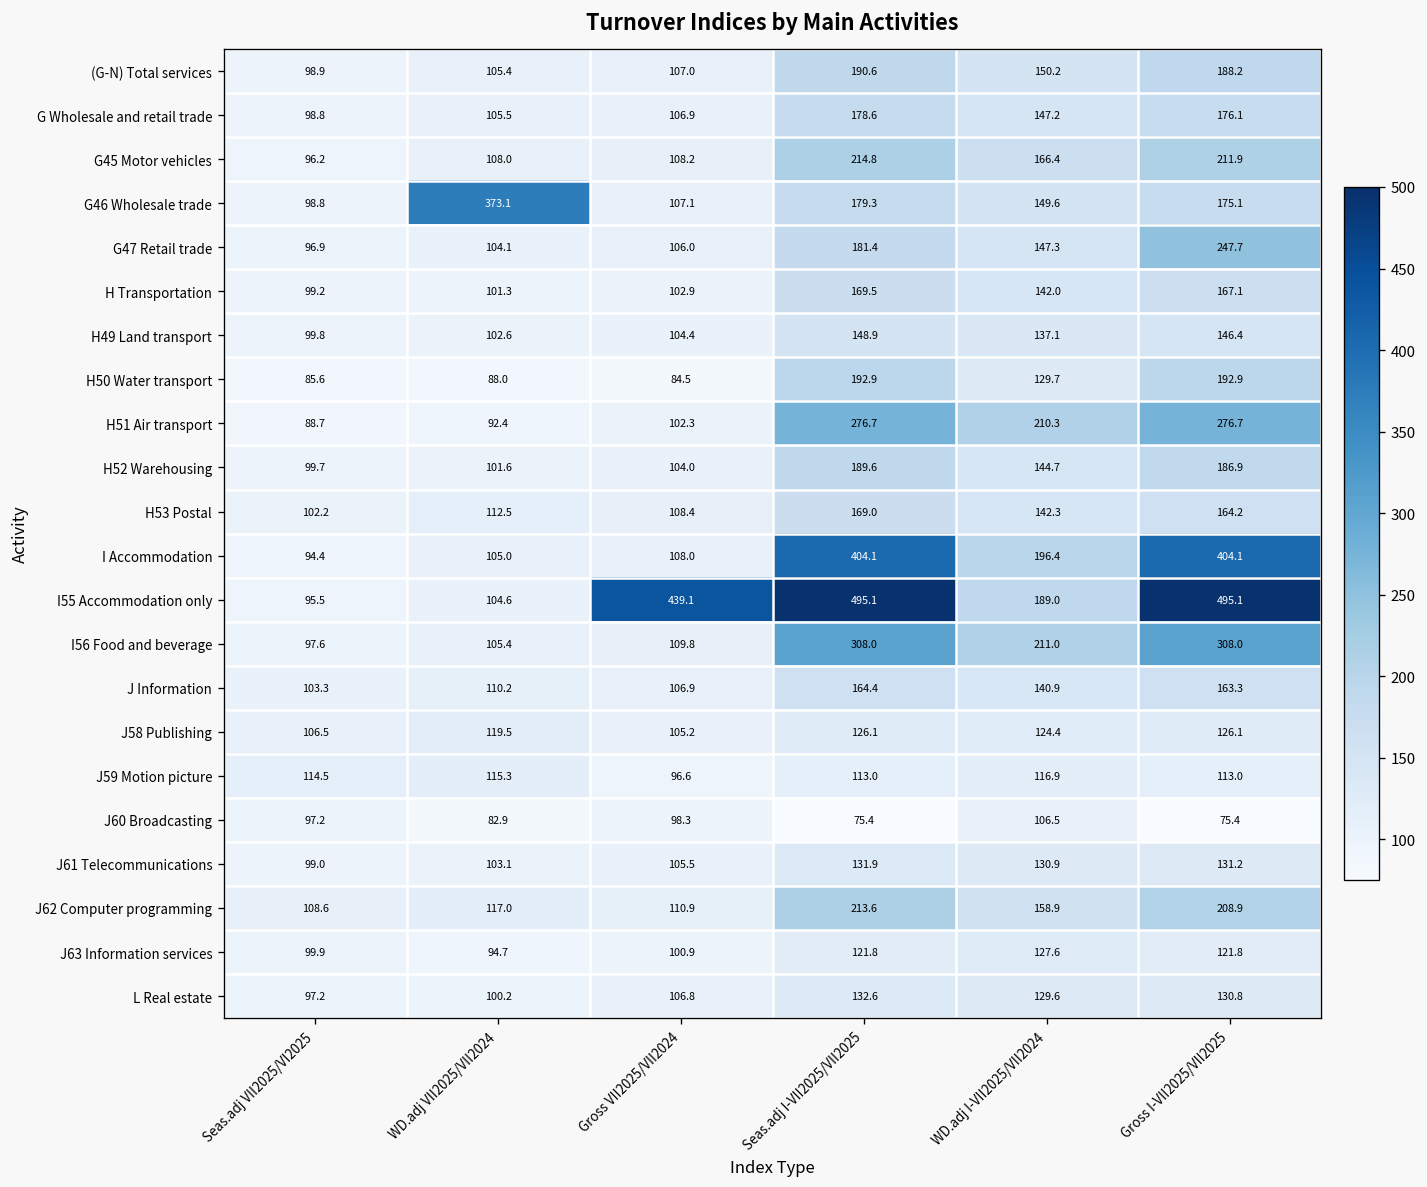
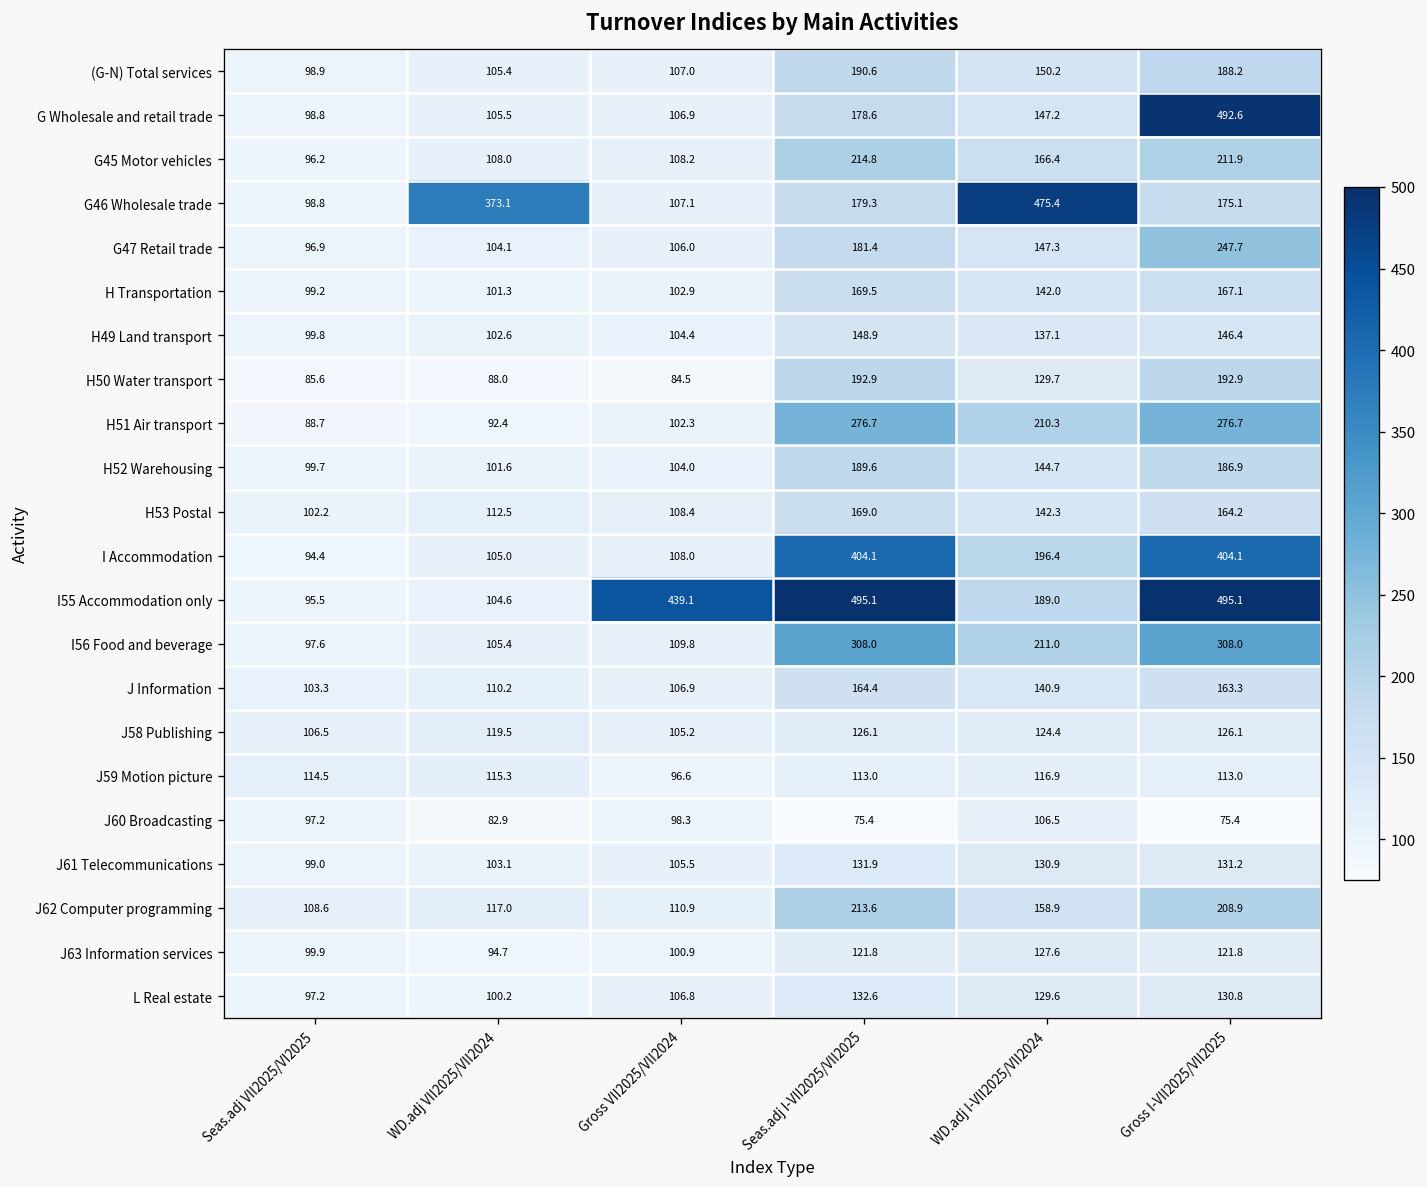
G Wholesale and retail trade, Gross I-VII2025/VII2025: 176.1 -> 492.6
G46 Wholesale trade, WD.adj I-VII2025/VII2024: 149.6 -> 475.4
